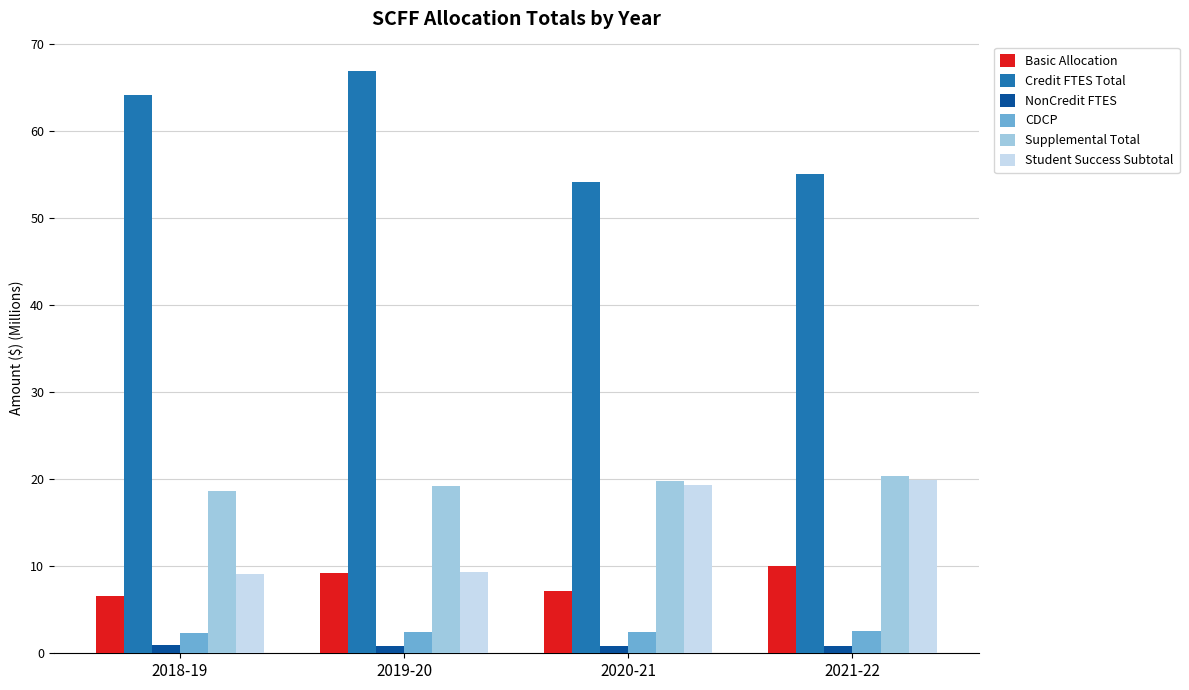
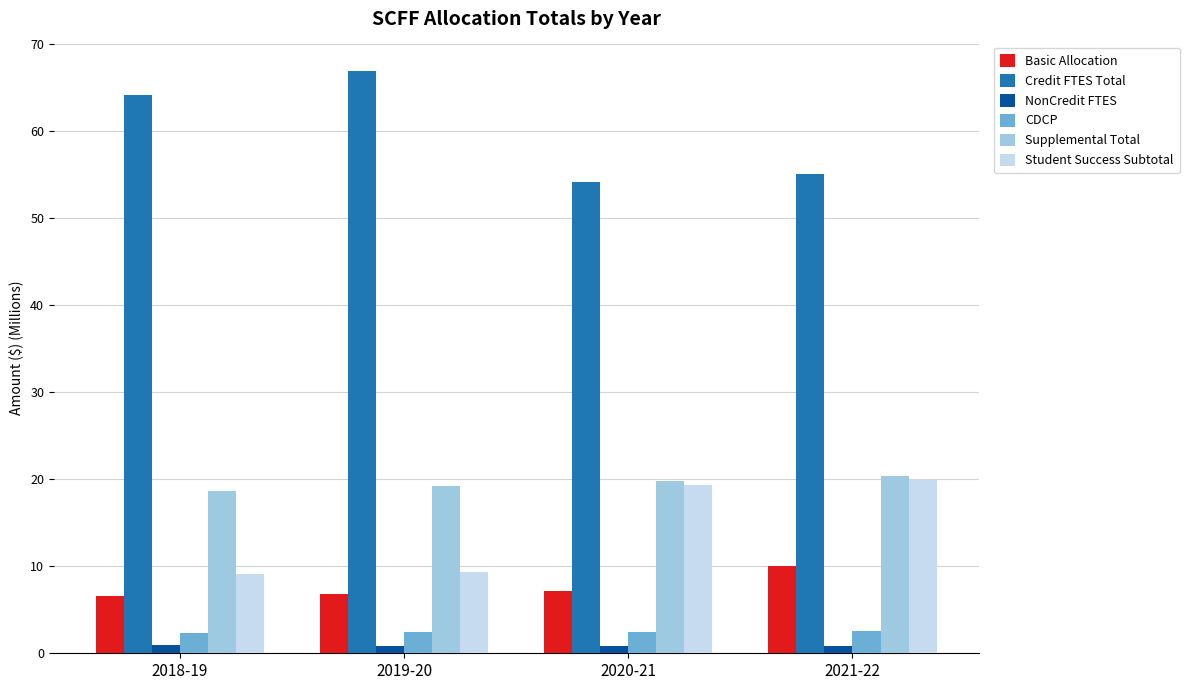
Basic Allocation, 2019-20: 9 -> 7
